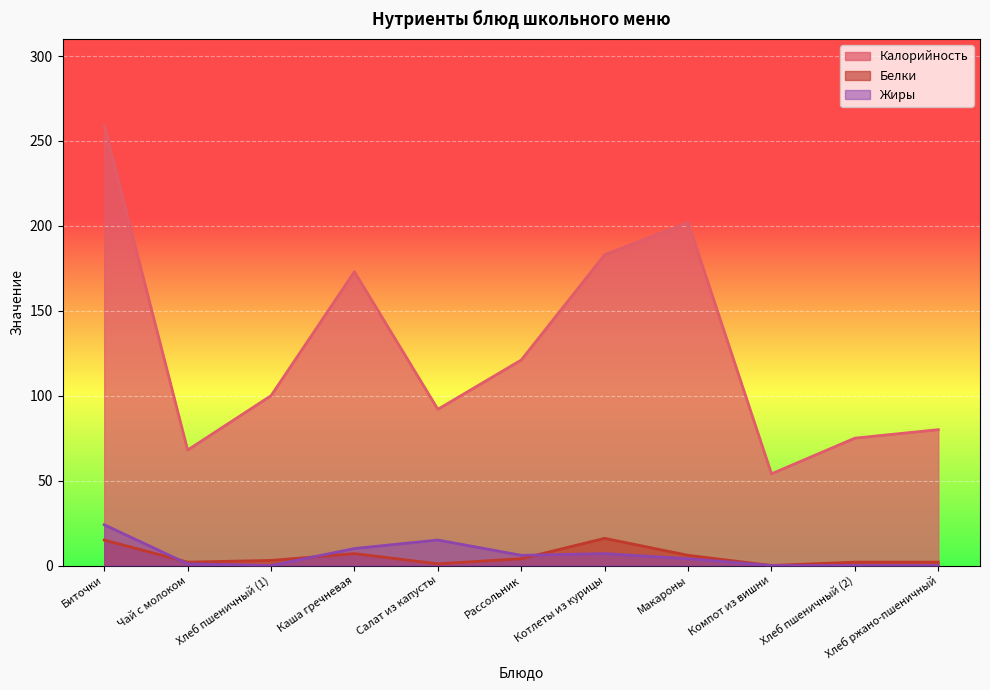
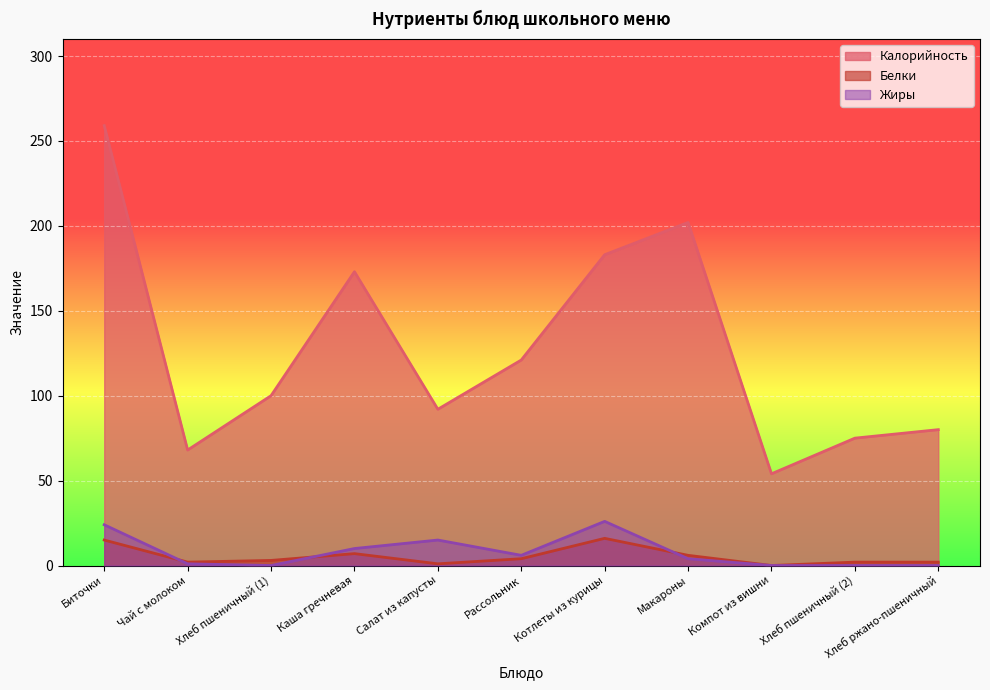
Жиры, Котлеты из курицы: 7 -> 26
